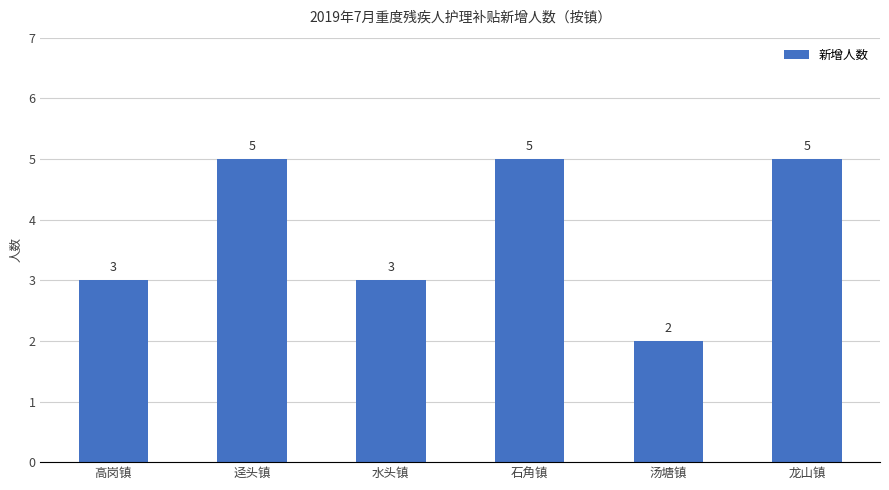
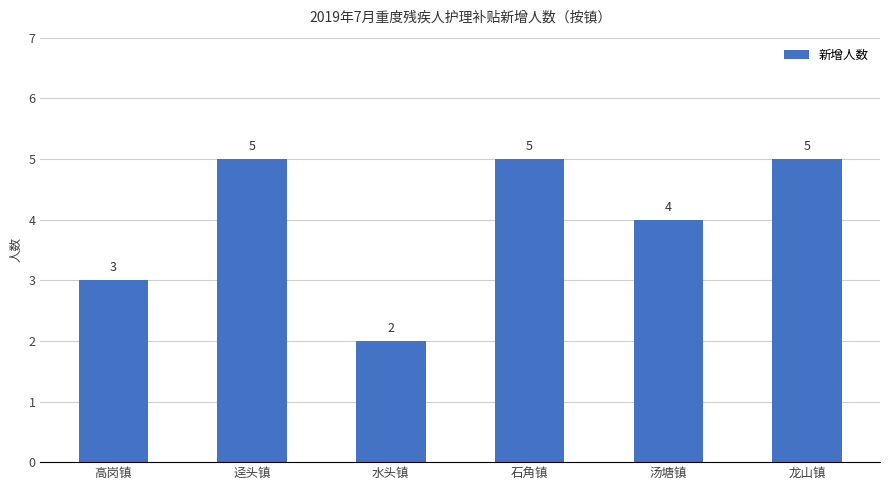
水头镇: 3 -> 2
汤塘镇: 2 -> 4
